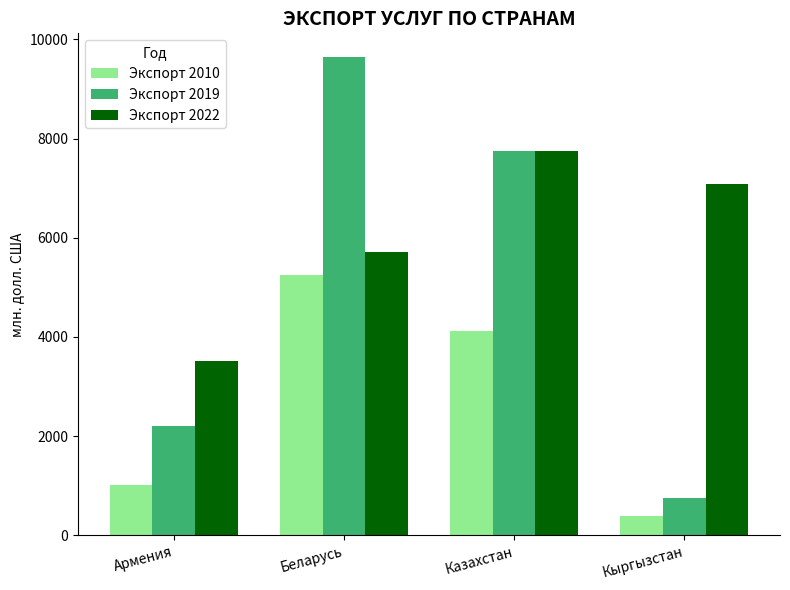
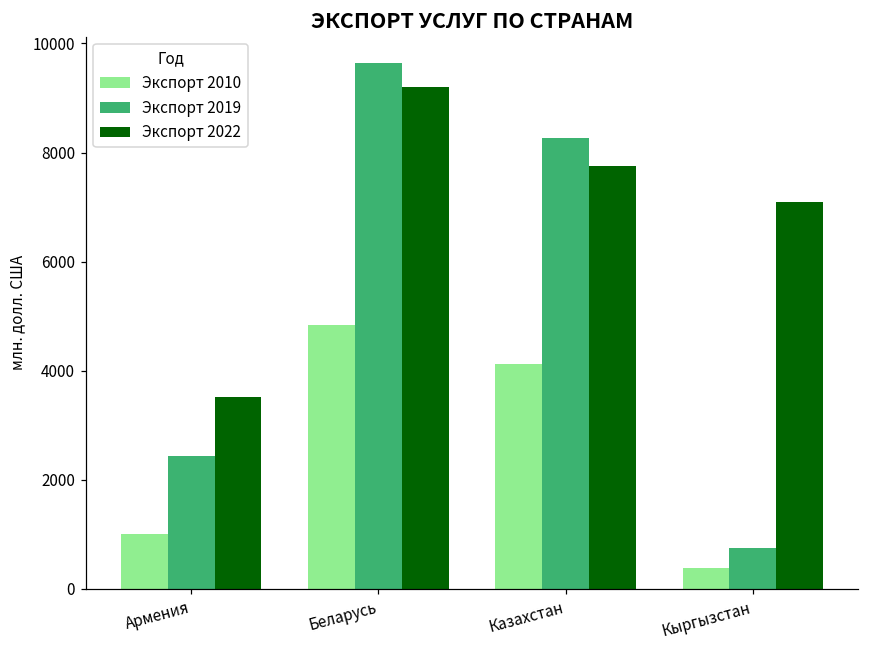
Экспорт 2019, Армения: 2200 -> 2400
Экспорт 2010, Беларусь: 5200 -> 4800
Экспорт 2022, Беларусь: 5700 -> 9200
Экспорт 2019, Казахстан: 7800 -> 8300
